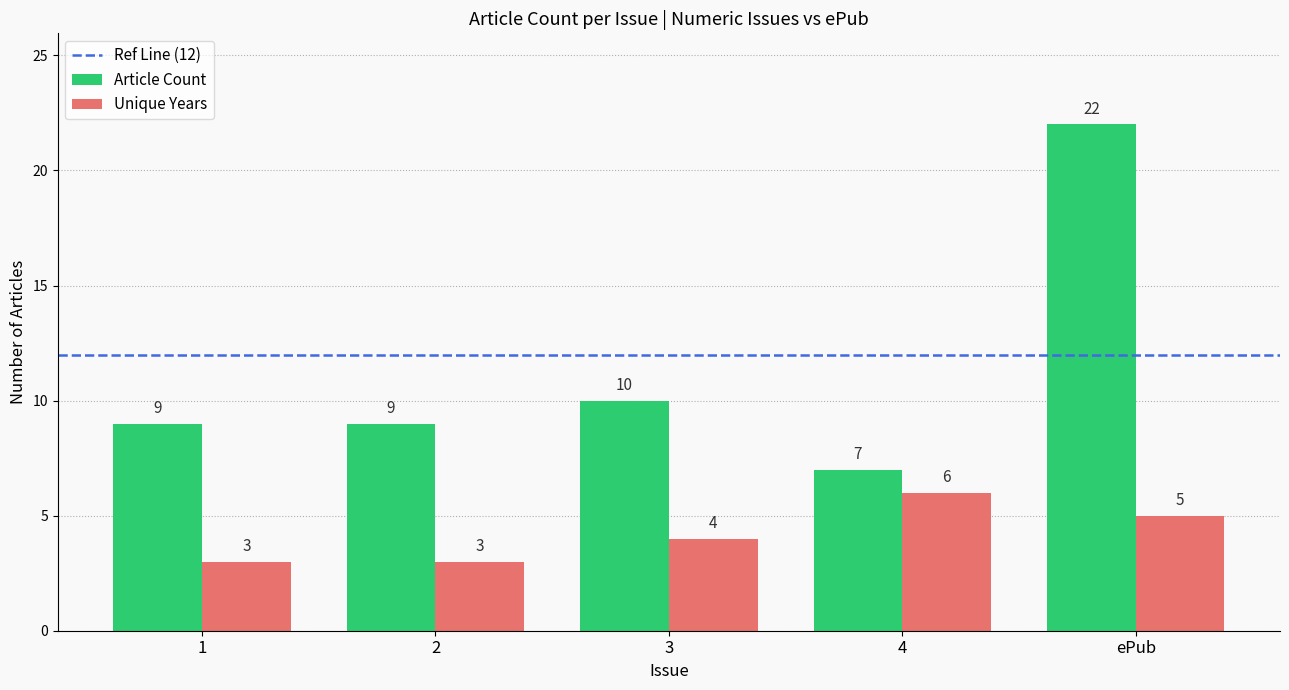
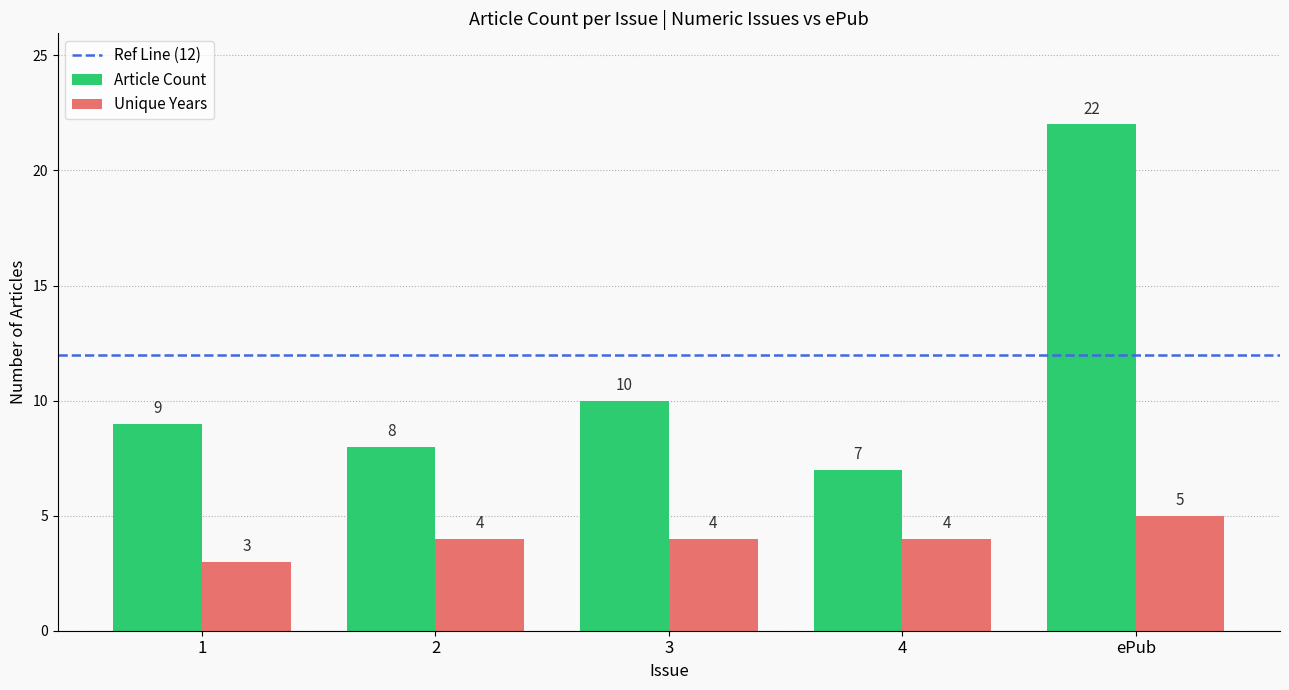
Article Count, 2: 9 -> 8
Unique Years, 2: 3 -> 4
Unique Years, 4: 6 -> 4
